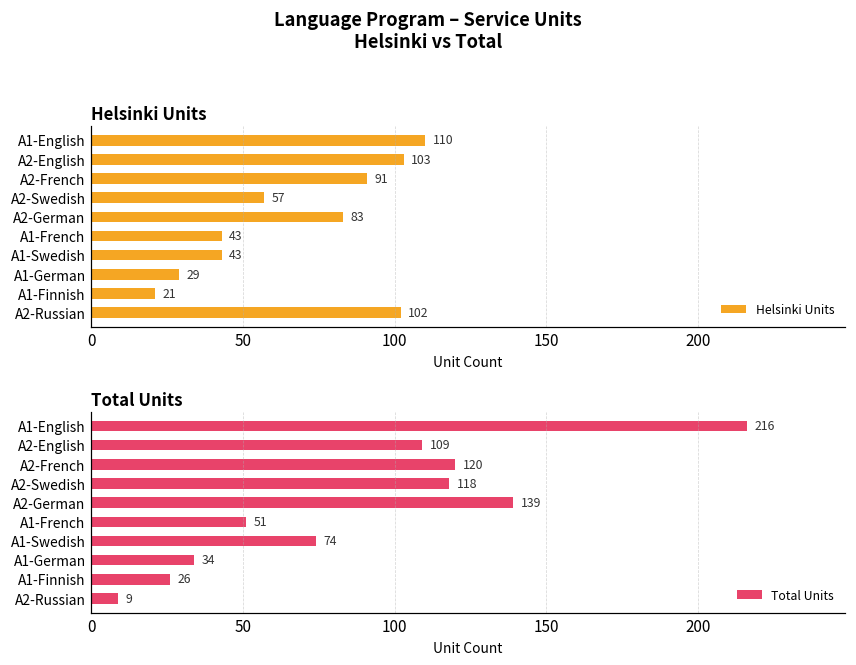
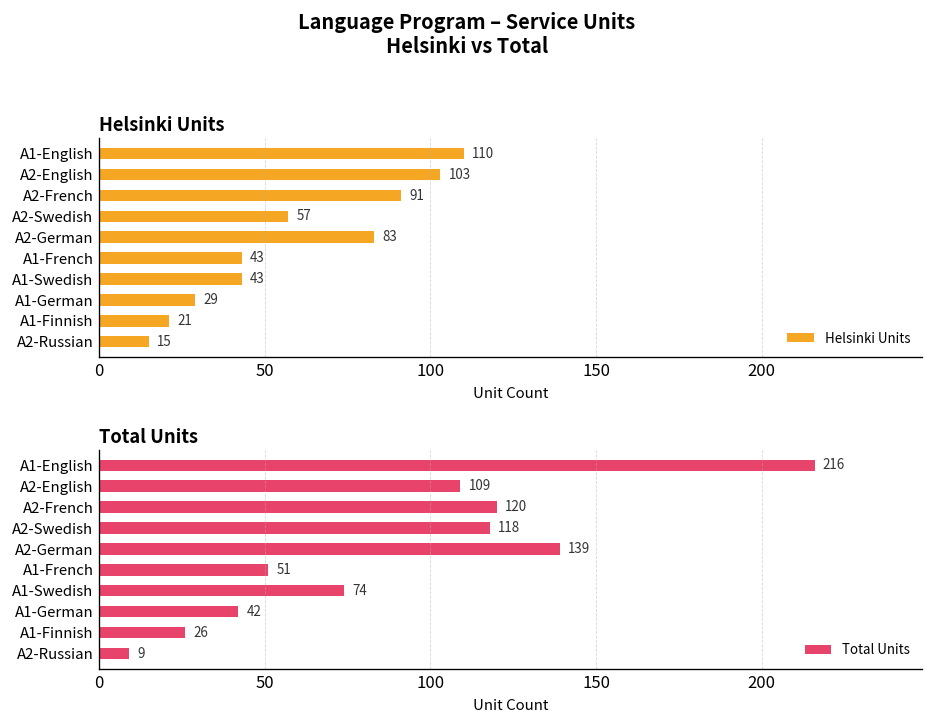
Helsinki Units, A2-Russian: 102 -> 15
Total Units, A1-German: 34 -> 42
